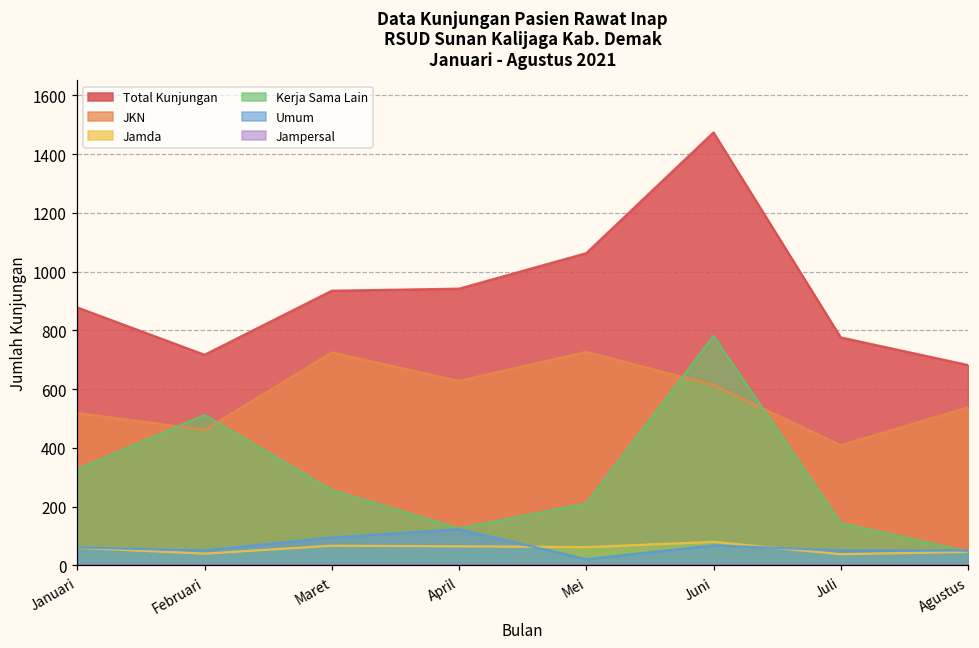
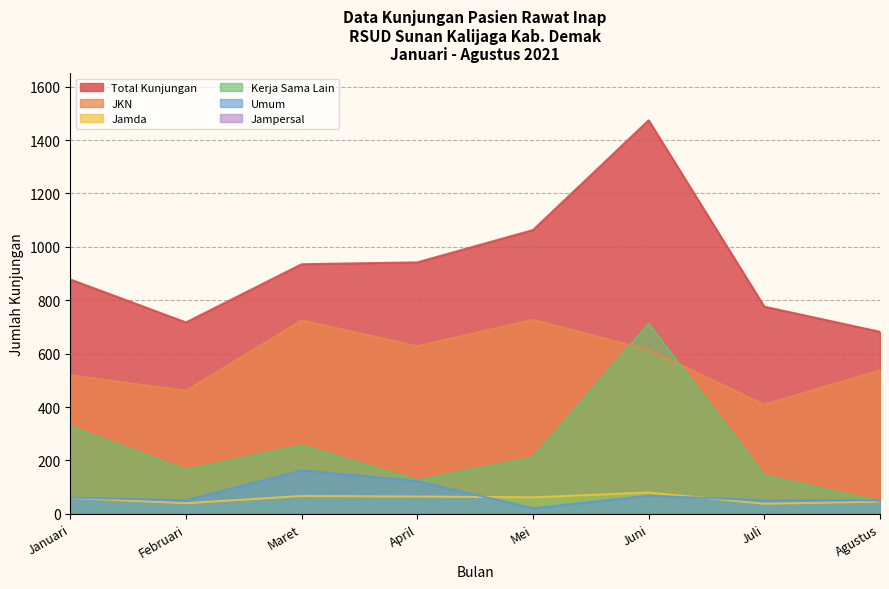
Kerja Sama Lain, Februari: 510 -> 170
Umum, Maret: 100 -> 160
Kerja Sama Lain, Juni: 780 -> 710
